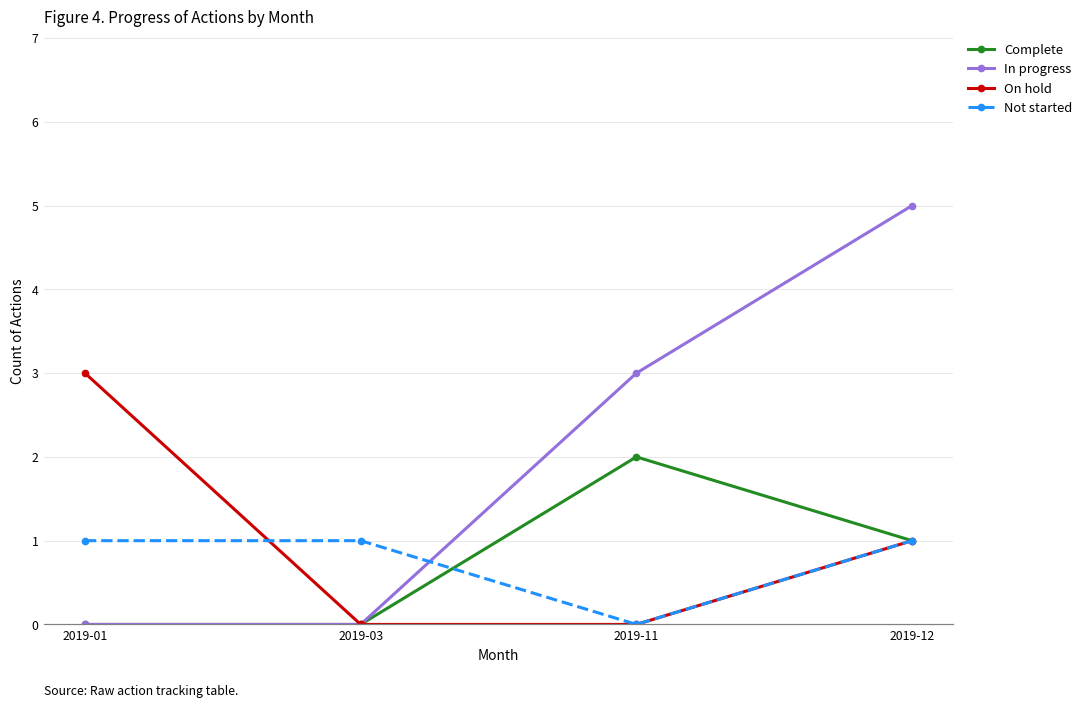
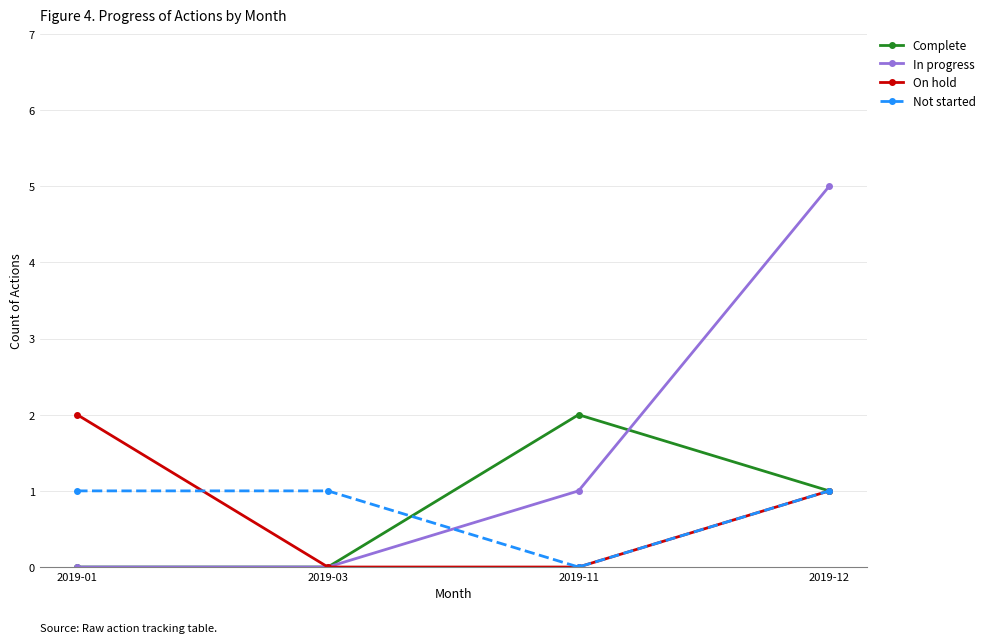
On hold, 2019-01: 3 -> 2
In progress, 2019-11: 3 -> 1
